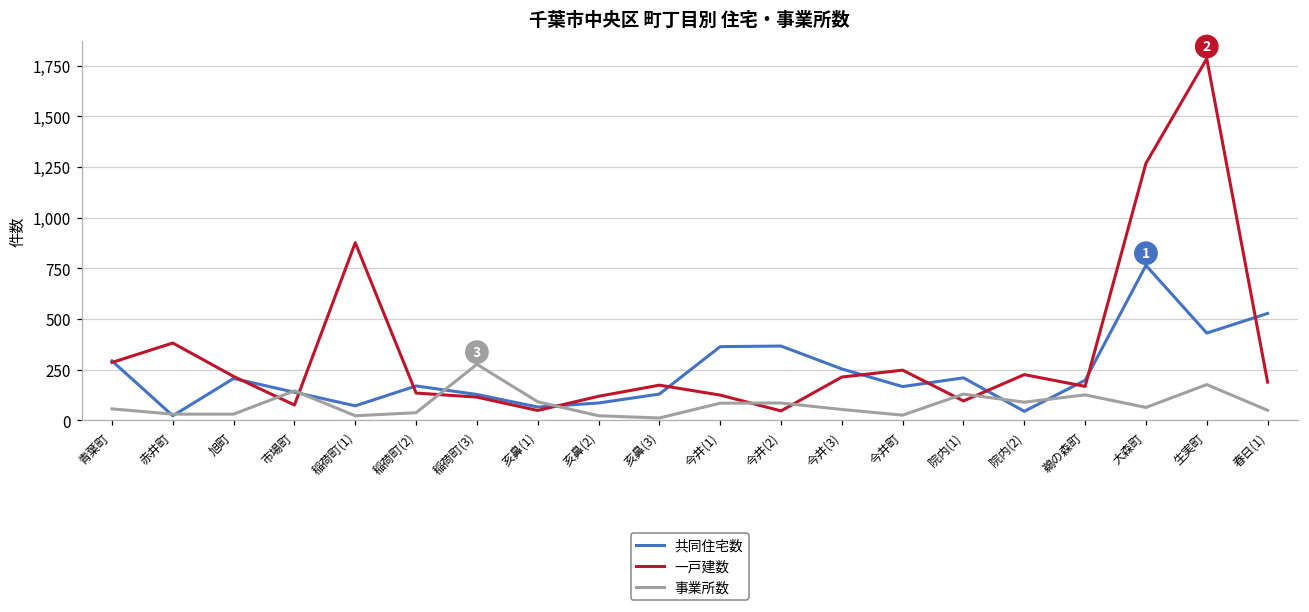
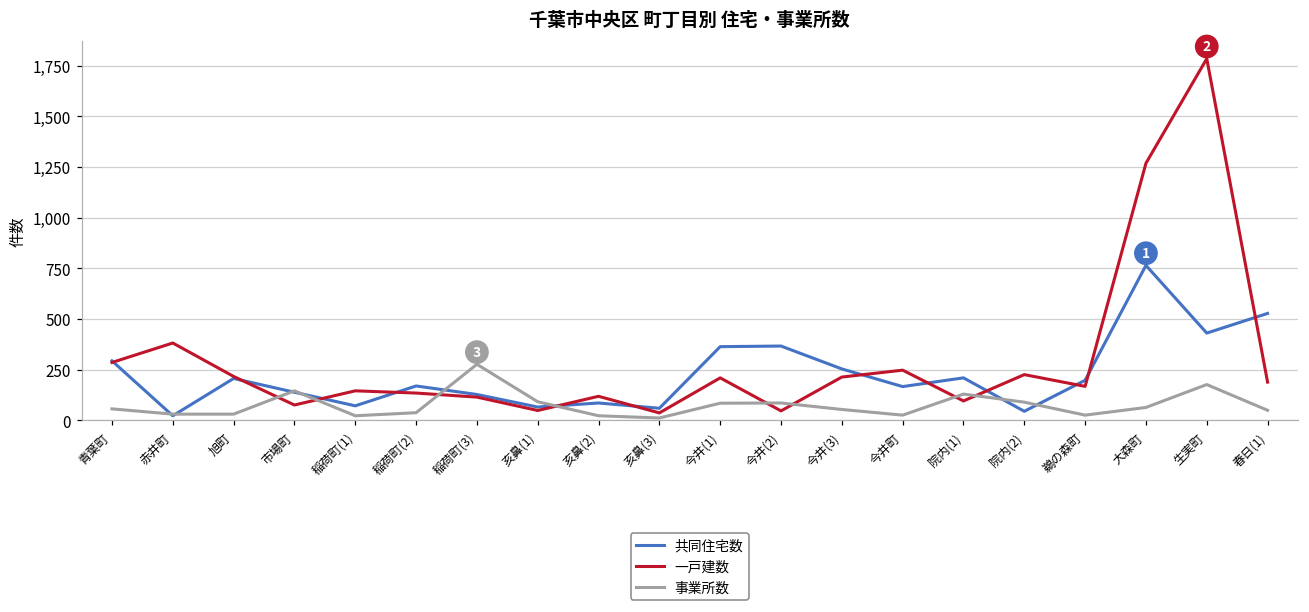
一戸建数, 稲荷町(1): 880 -> 150
共同住宅数, 亥鼻(3): 130 -> 60
一戸建数, 亥鼻(3): 170 -> 40
一戸建数, 今井(1): 120 -> 210
事業所数, 鵜の森町: 130 -> 30
